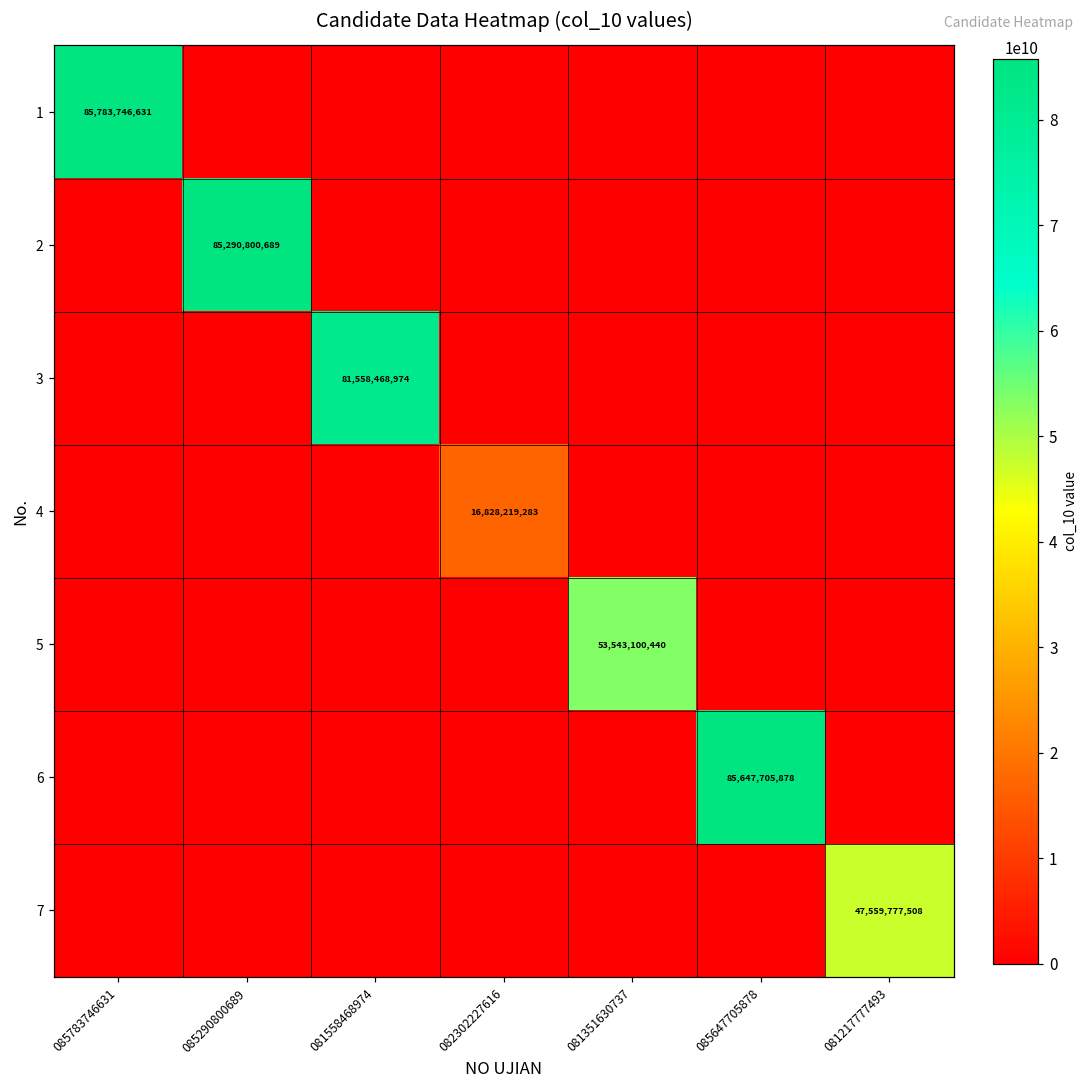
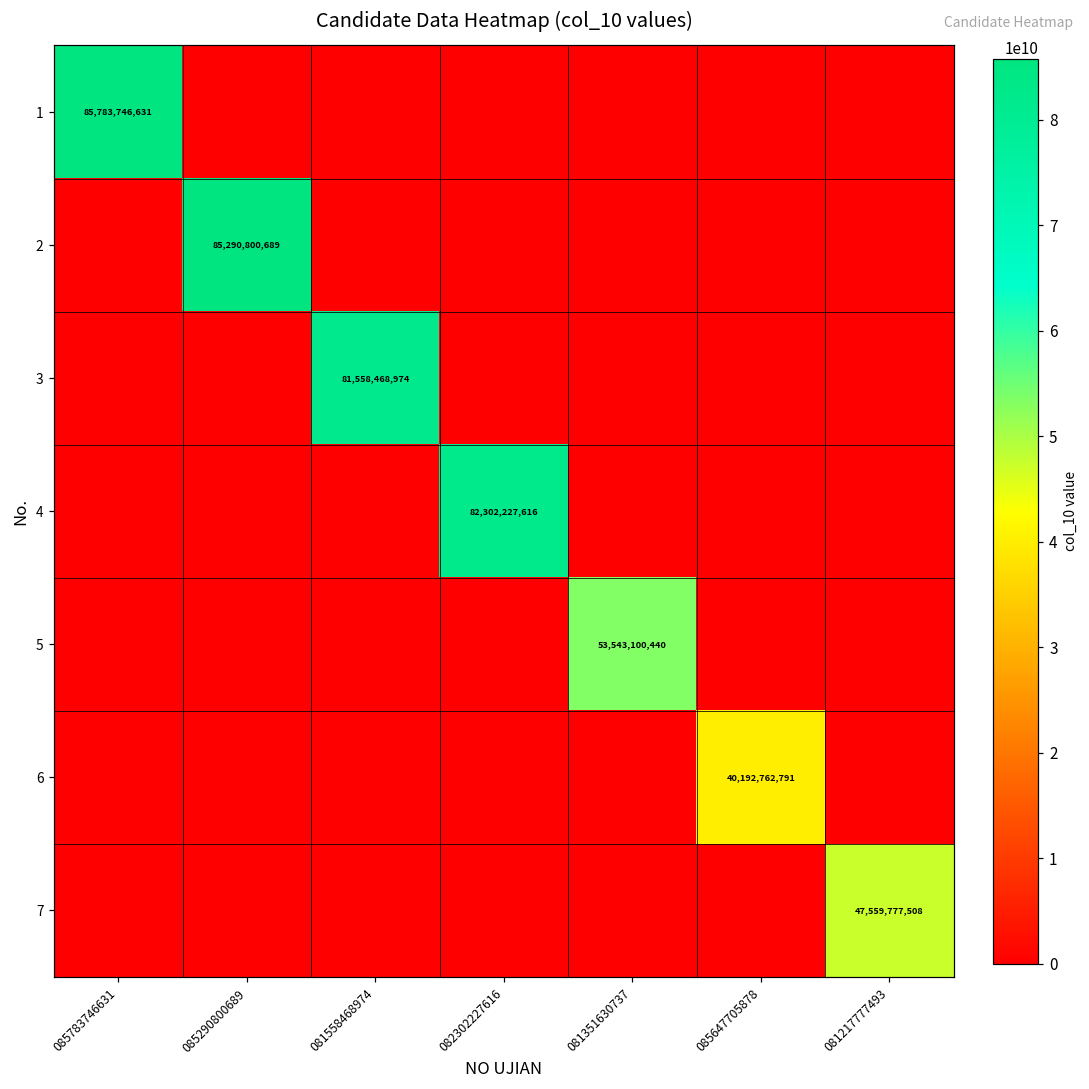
4, 082302227616: 16,828,219,283 -> 82,302,227,616
6, 085647705878: 85,647,705,878 -> 40,192,762,791
